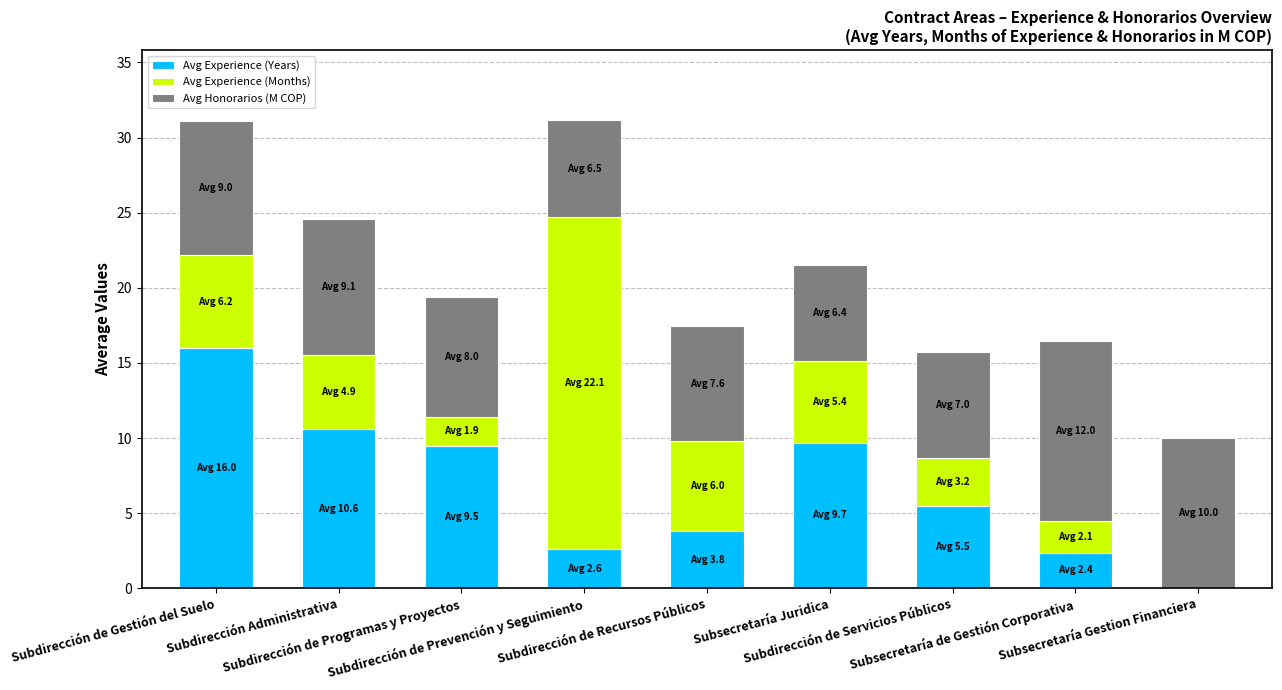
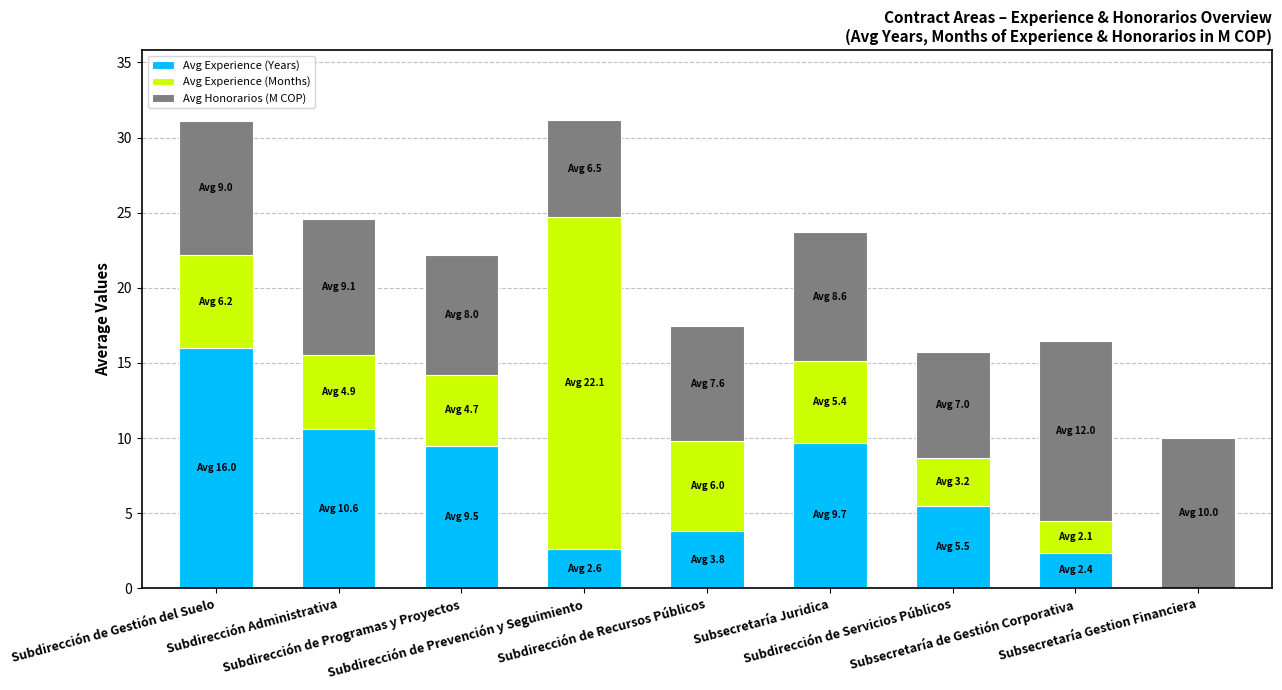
Avg Experience (Months), Subdirección de Programas y Proyectos: 1.9 -> 4.7
Avg Honorarios (M COP), Subsecretaría Juridica: 6.4 -> 8.6
